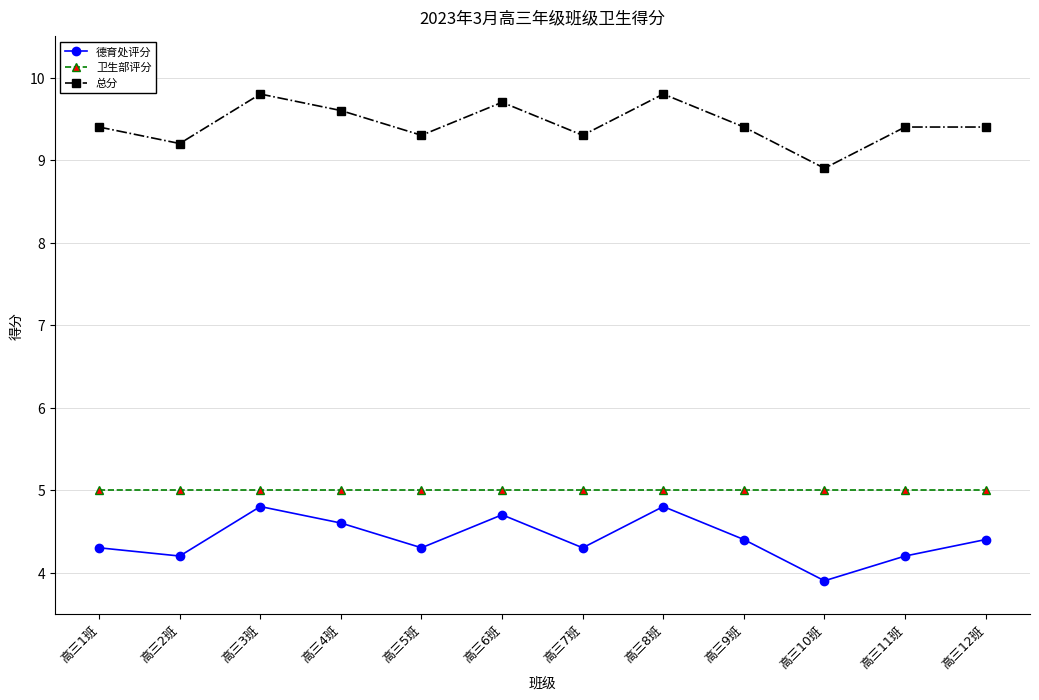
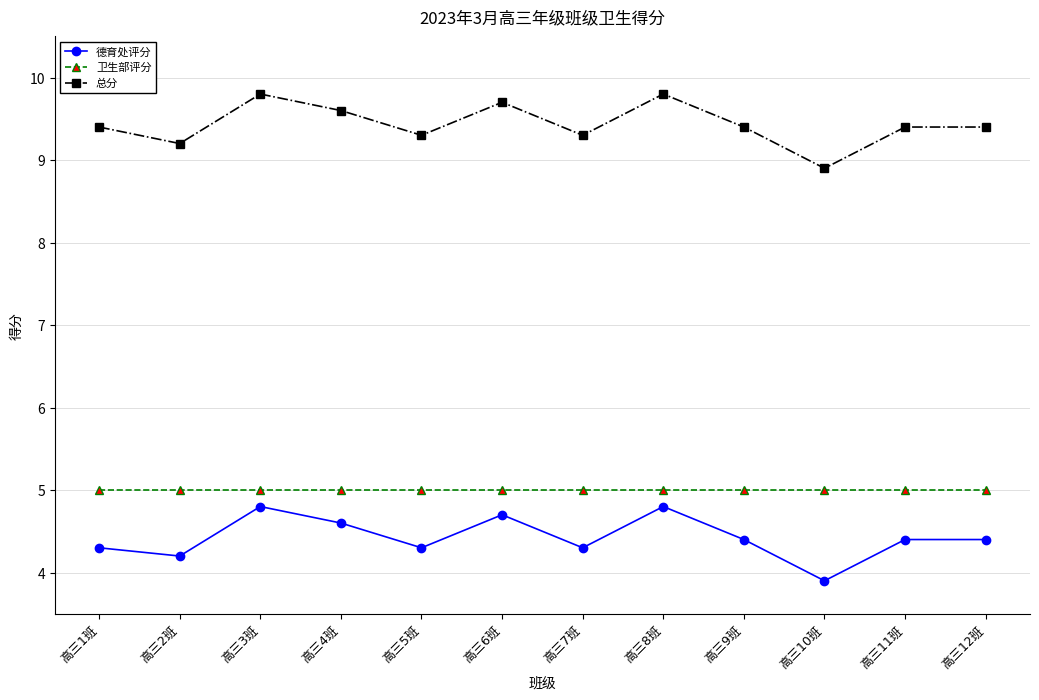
德育处评分, 高三11班: 4.2 -> 4.4
